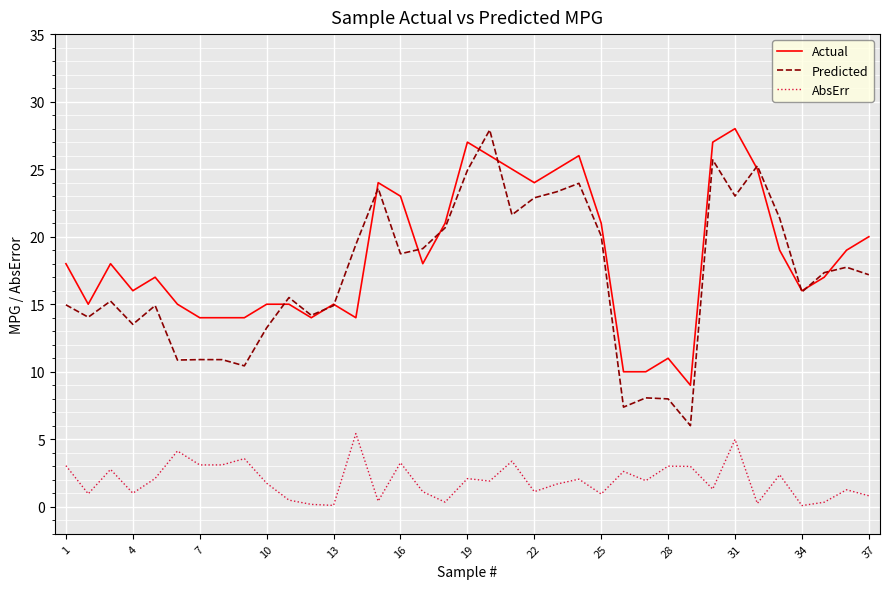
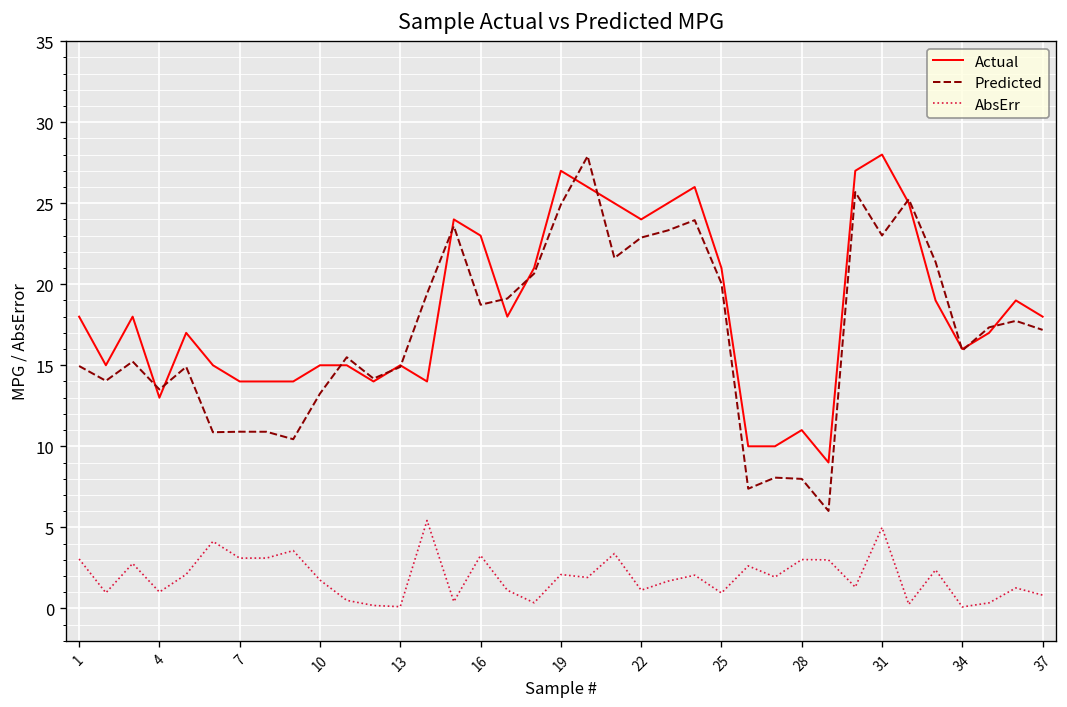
Actual, 4: 16 -> 13
Actual, 37: 20 -> 18
